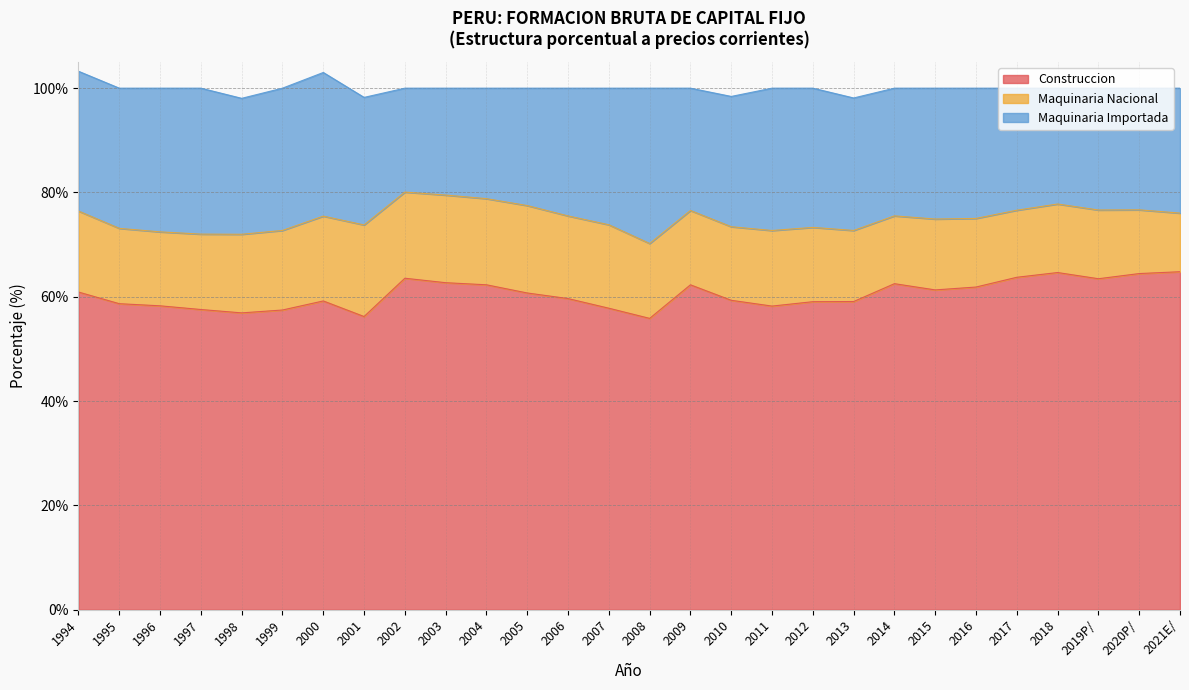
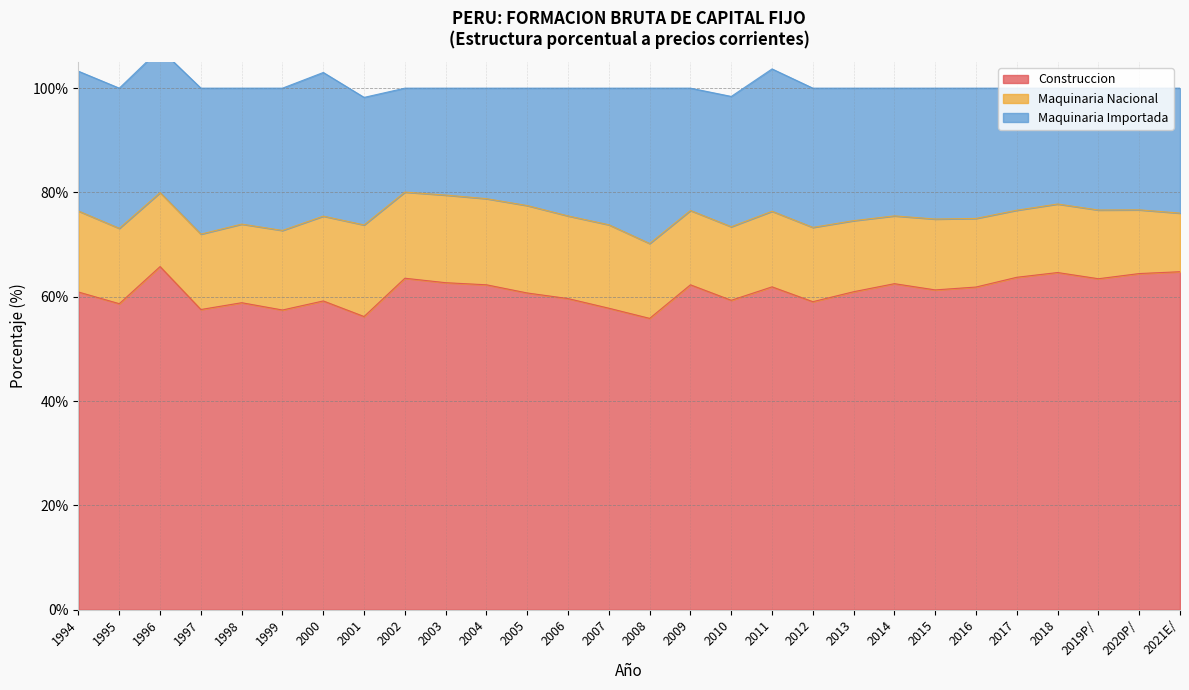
Construccion, 1996: 58% -> 66%
Construccion, 1998: 57% -> 59%
Construccion, 2011: 58% -> 62%
Construccion, 2013: 59% -> 61%
